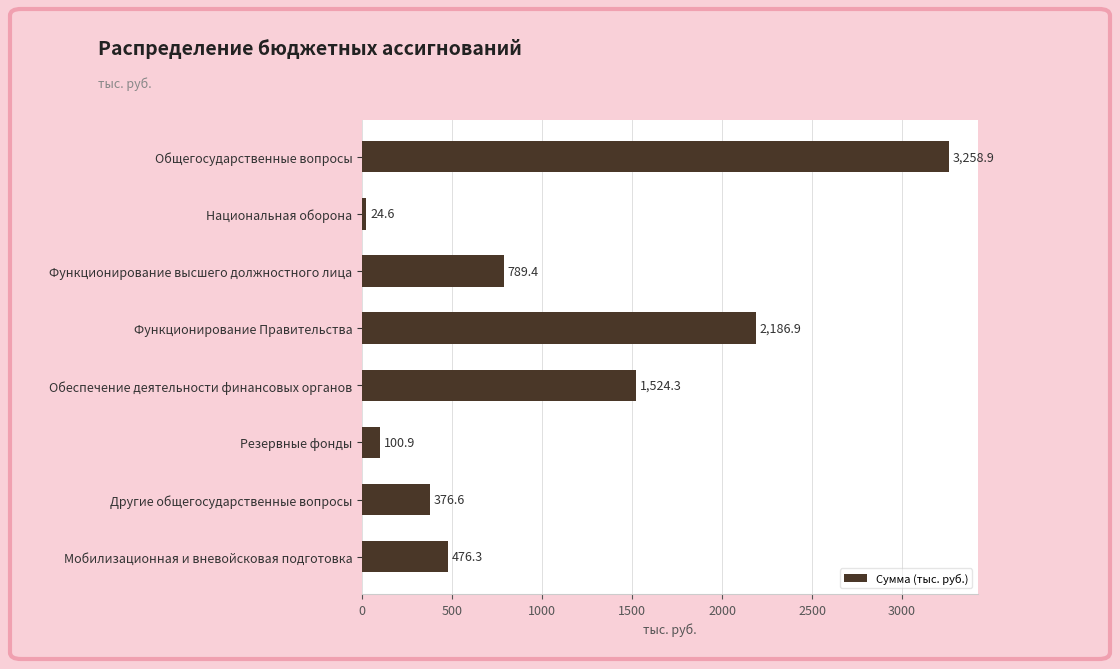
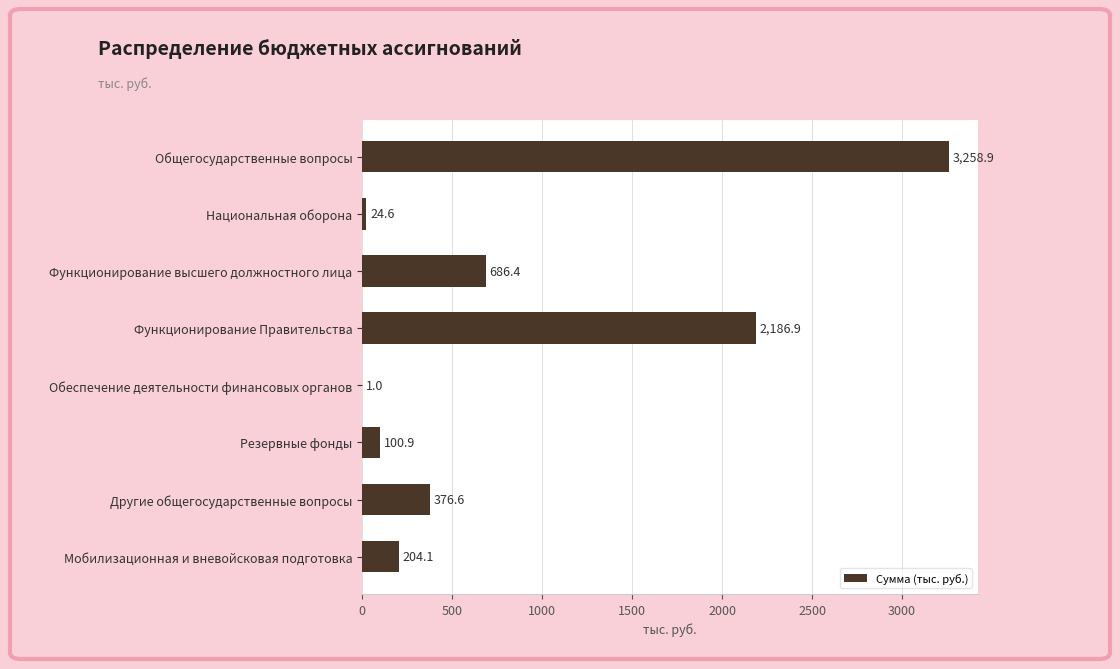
Функционирование высшего должностного лица: 789.4 -> 686.4
Обеспечение деятельности финансовых органов: 1,524.3 -> 1.0
Мобилизационная и вневойсковая подготовка: 476.3 -> 204.1
